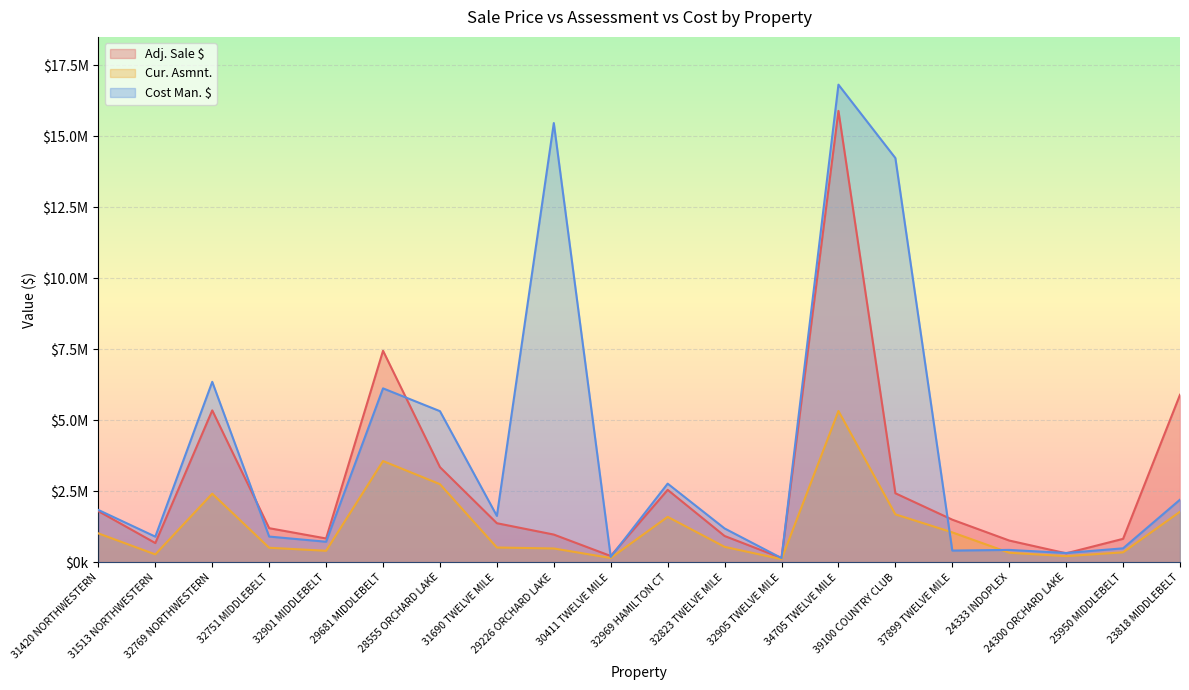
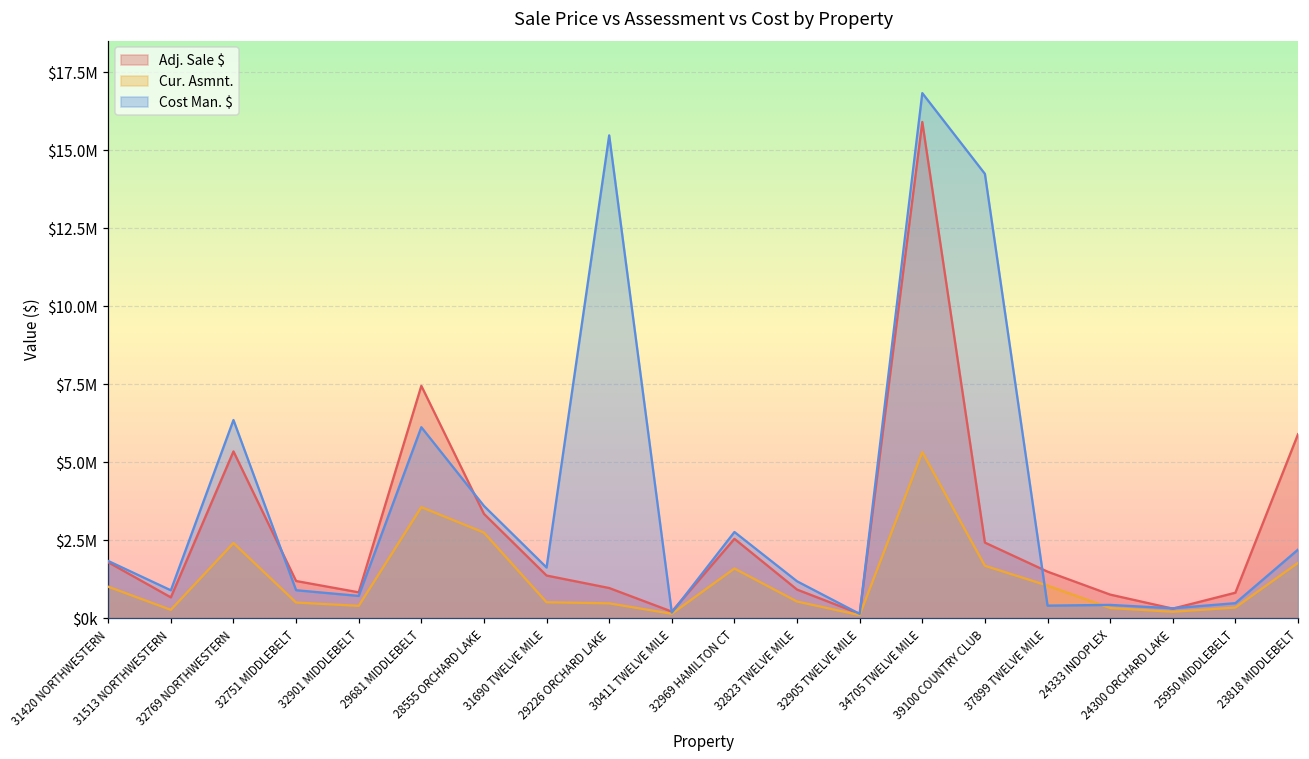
Cost Man. $, 28555 ORCHARD LAKE: $5300000 -> $3600000
